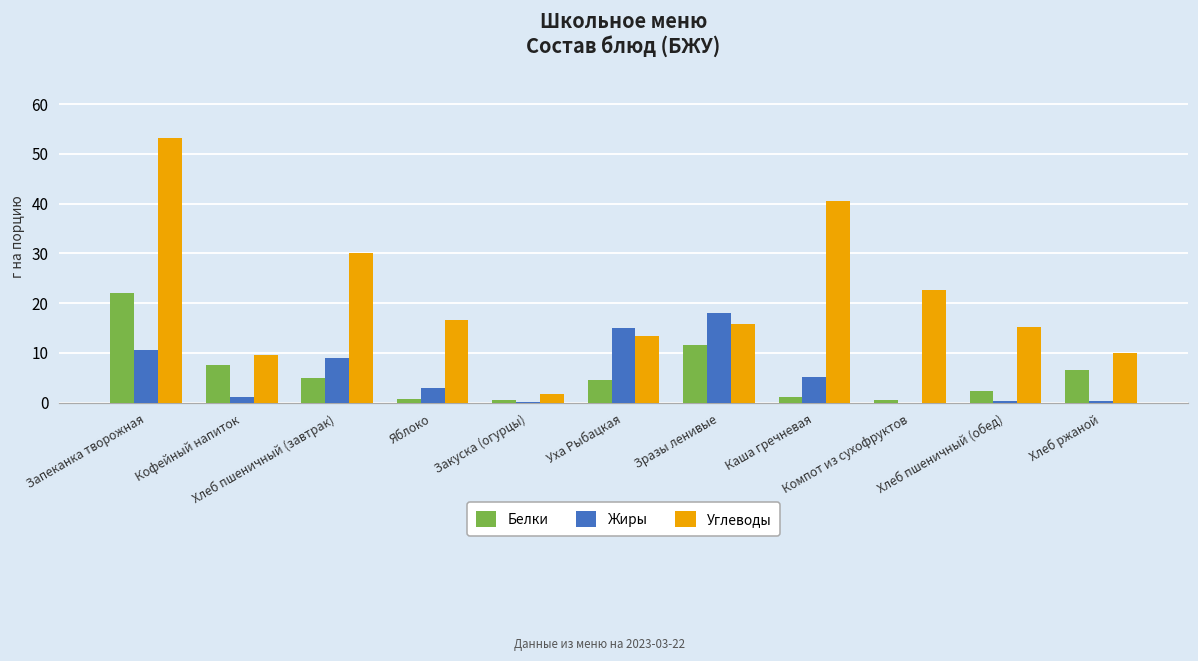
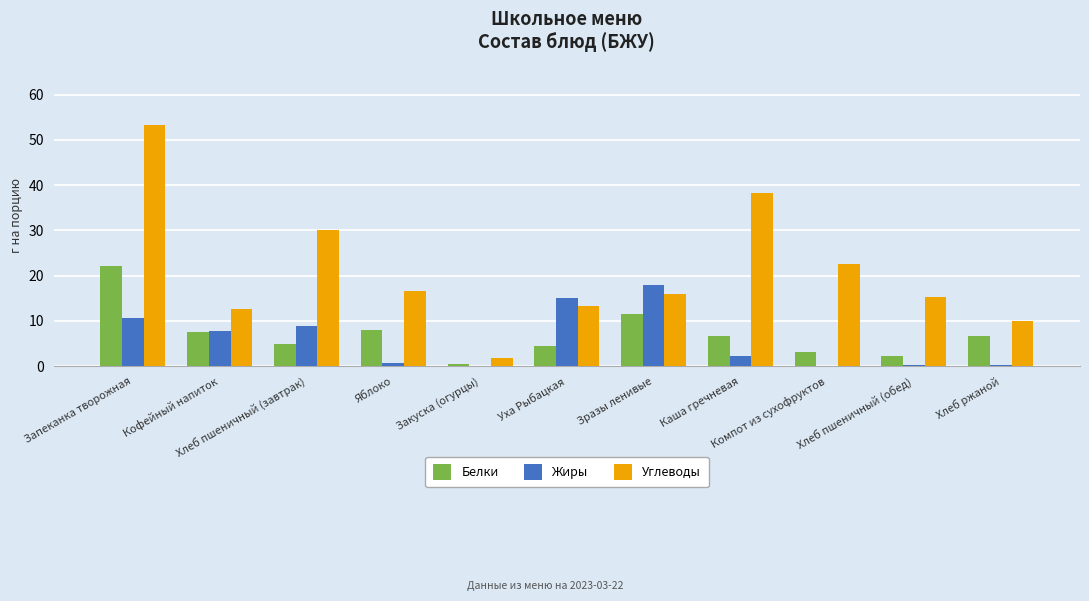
Жиры, Кофейный напиток: 1 -> 8
Углеводы, Кофейный напиток: 10 -> 13
Белки, Яблоко: 1 -> 8
Жиры, Яблоко: 3 -> 1
Белки, Каша гречневая: 1 -> 7
Жиры, Каша гречневая: 5 -> 2
Углеводы, Каша гречневая: 41 -> 38
Белки, Компот из сухофруктов: 1 -> 3
